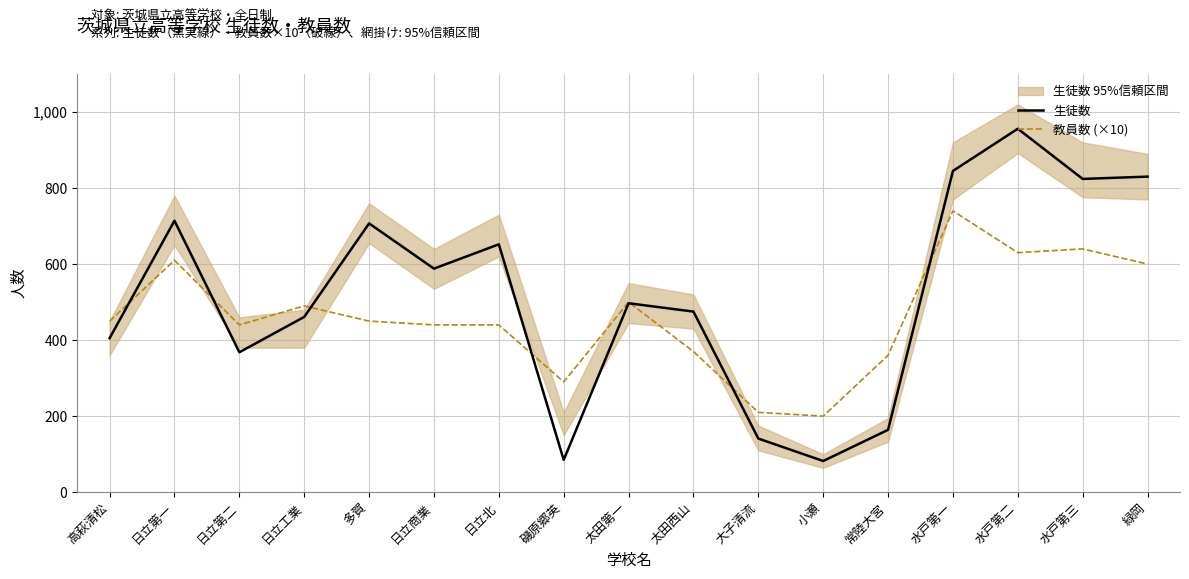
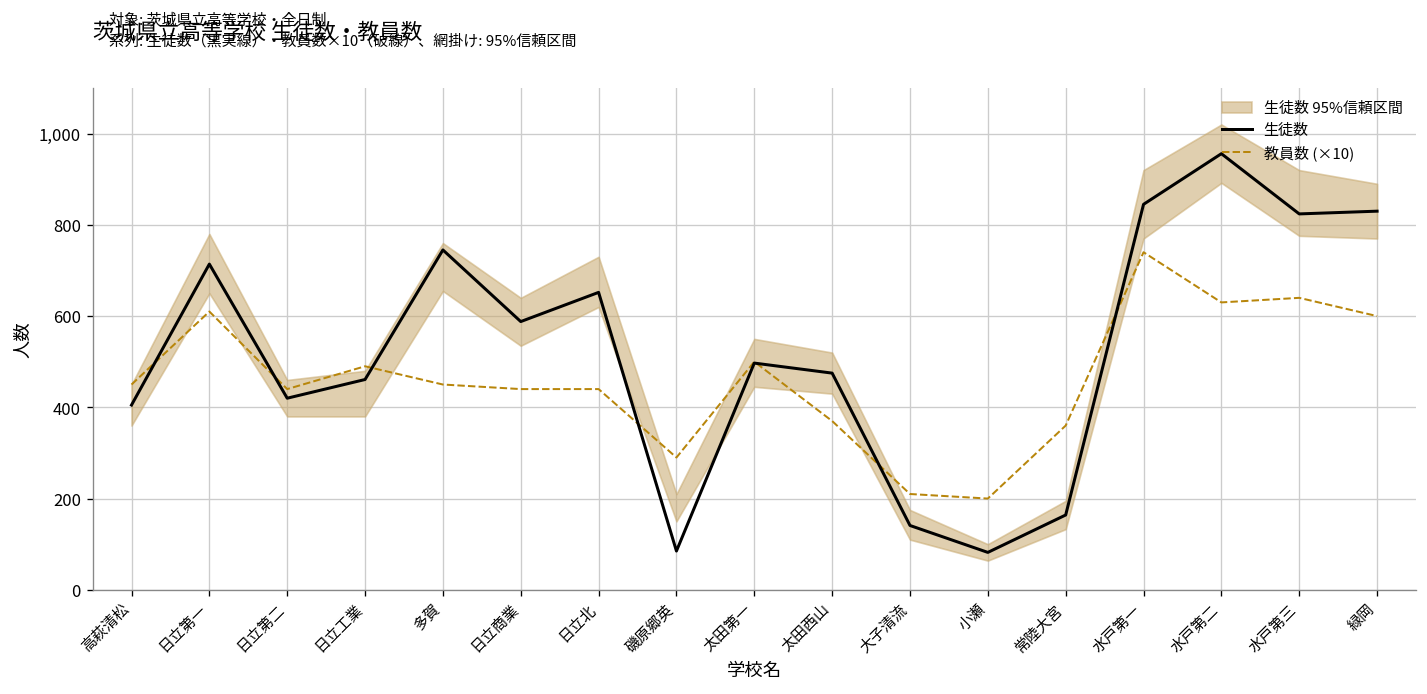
生徒数, 日立第二: 370 -> 420
生徒数, 多賀: 710 -> 750
